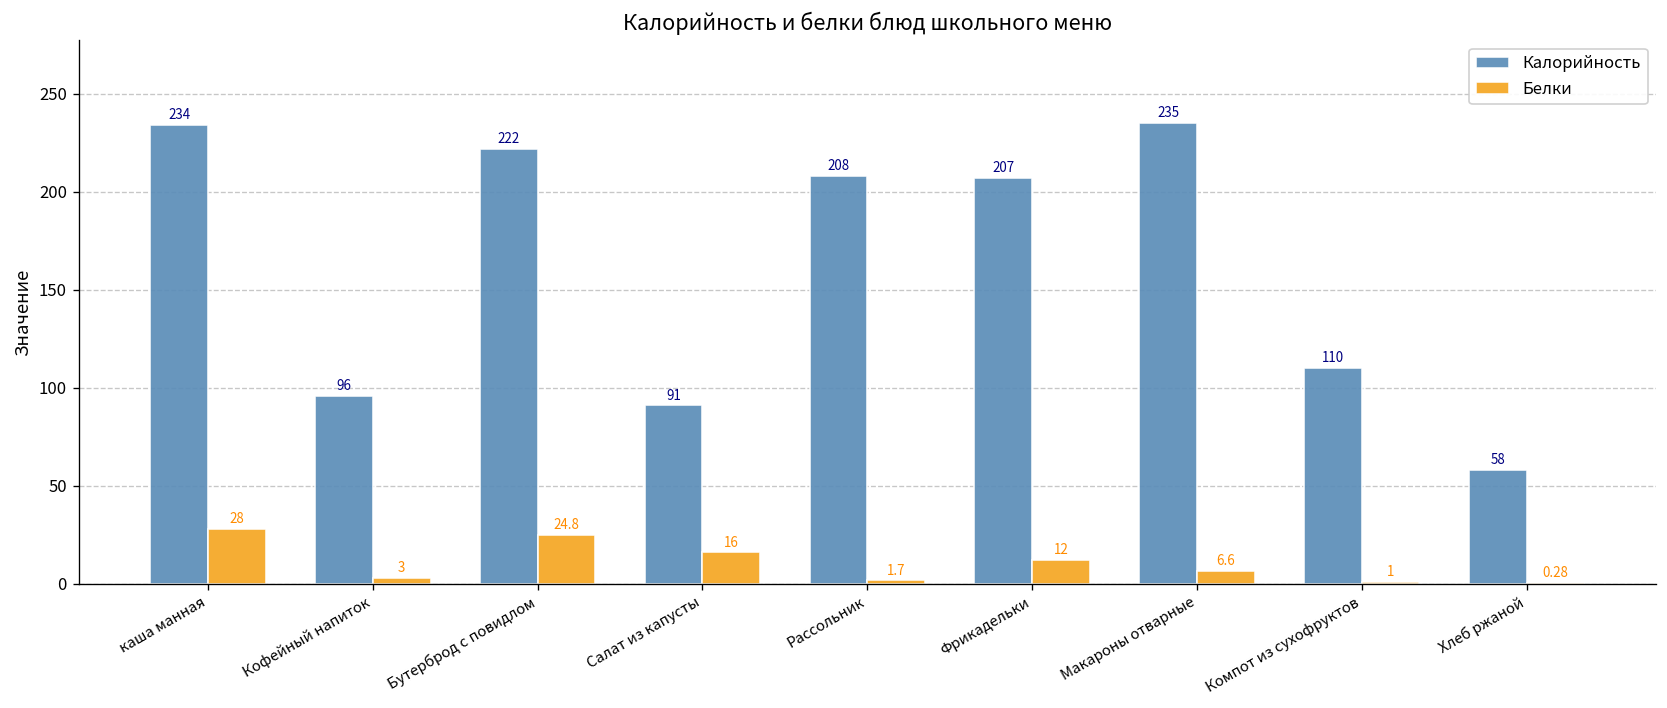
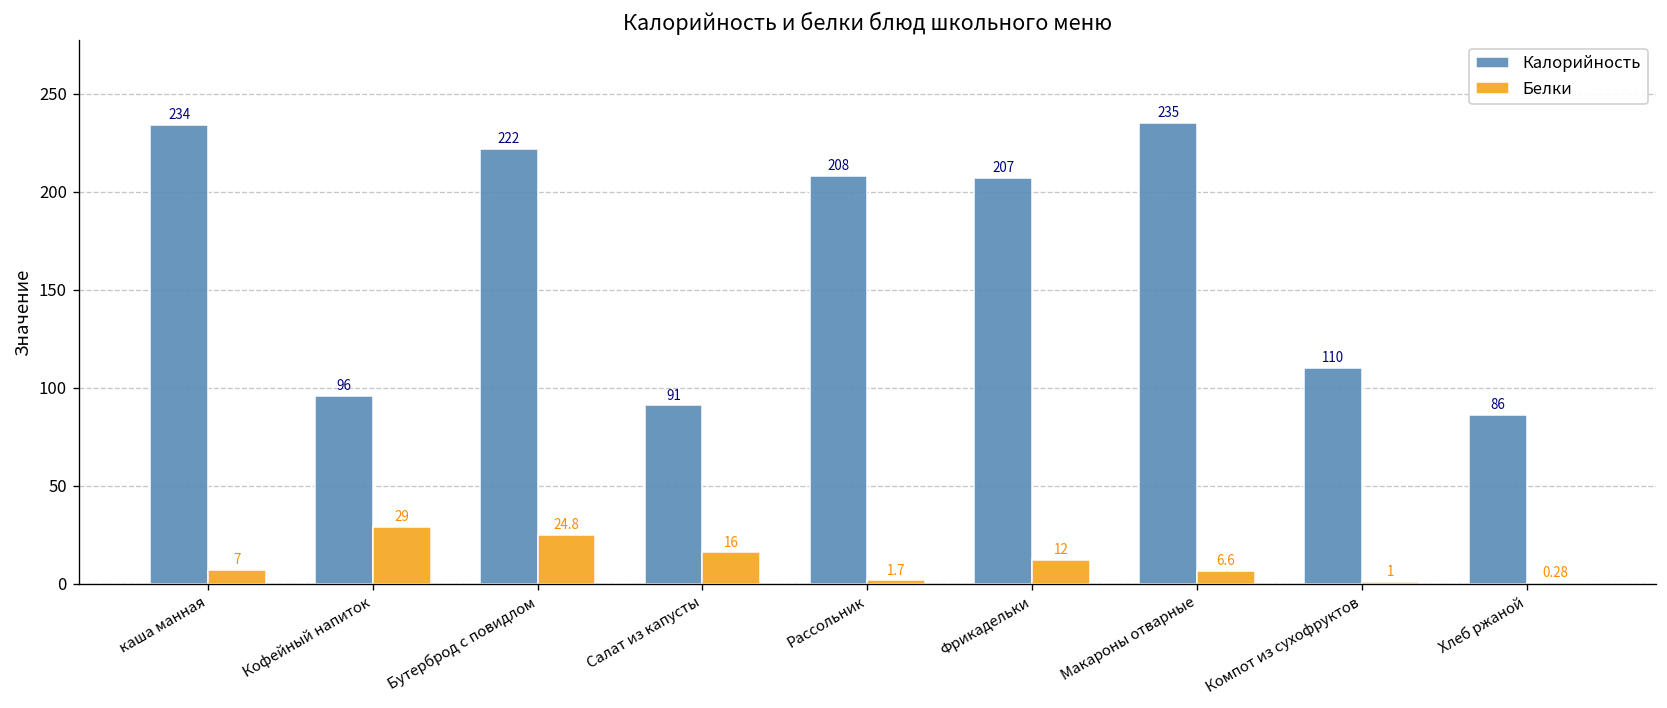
Белки, каша манная: 28 -> 7
Белки, Кофейный напиток: 3 -> 29
Калорийность, Хлеб ржаной: 58 -> 86
